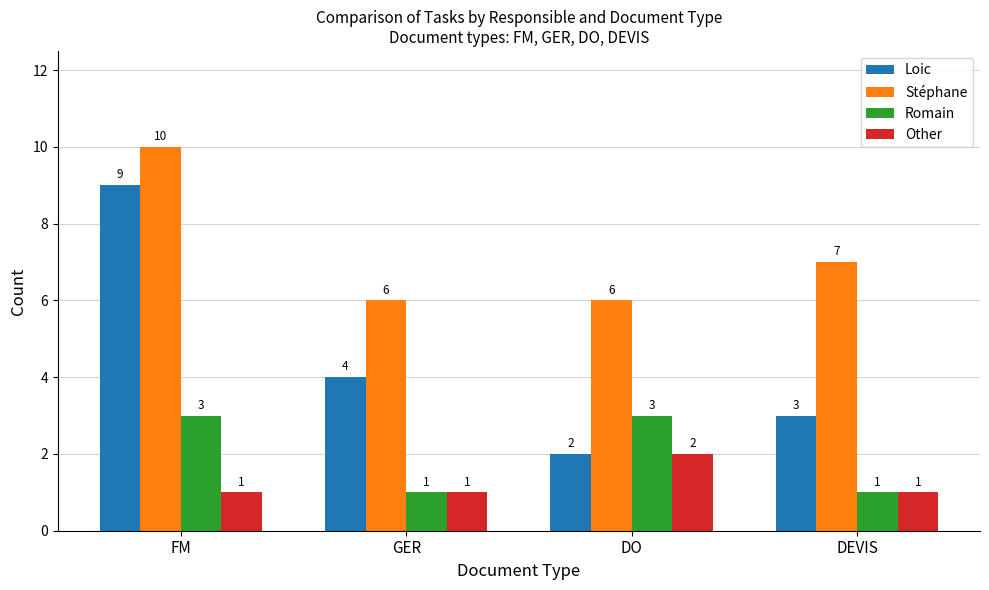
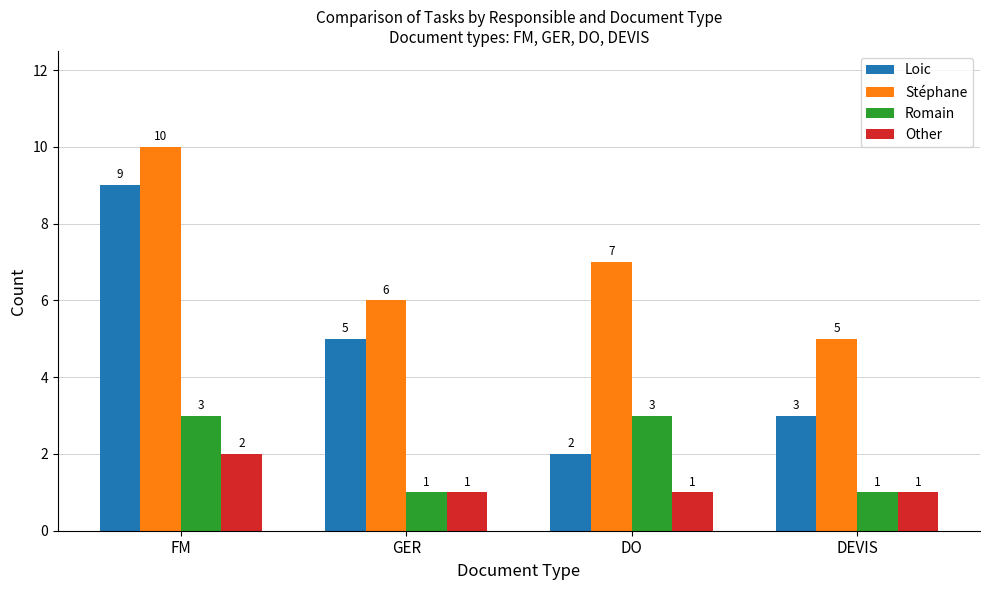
Other, FM: 1 -> 2
Loic, GER: 4 -> 5
Stéphane, DO: 6 -> 7
Other, DO: 2 -> 1
Stéphane, DEVIS: 7 -> 5
